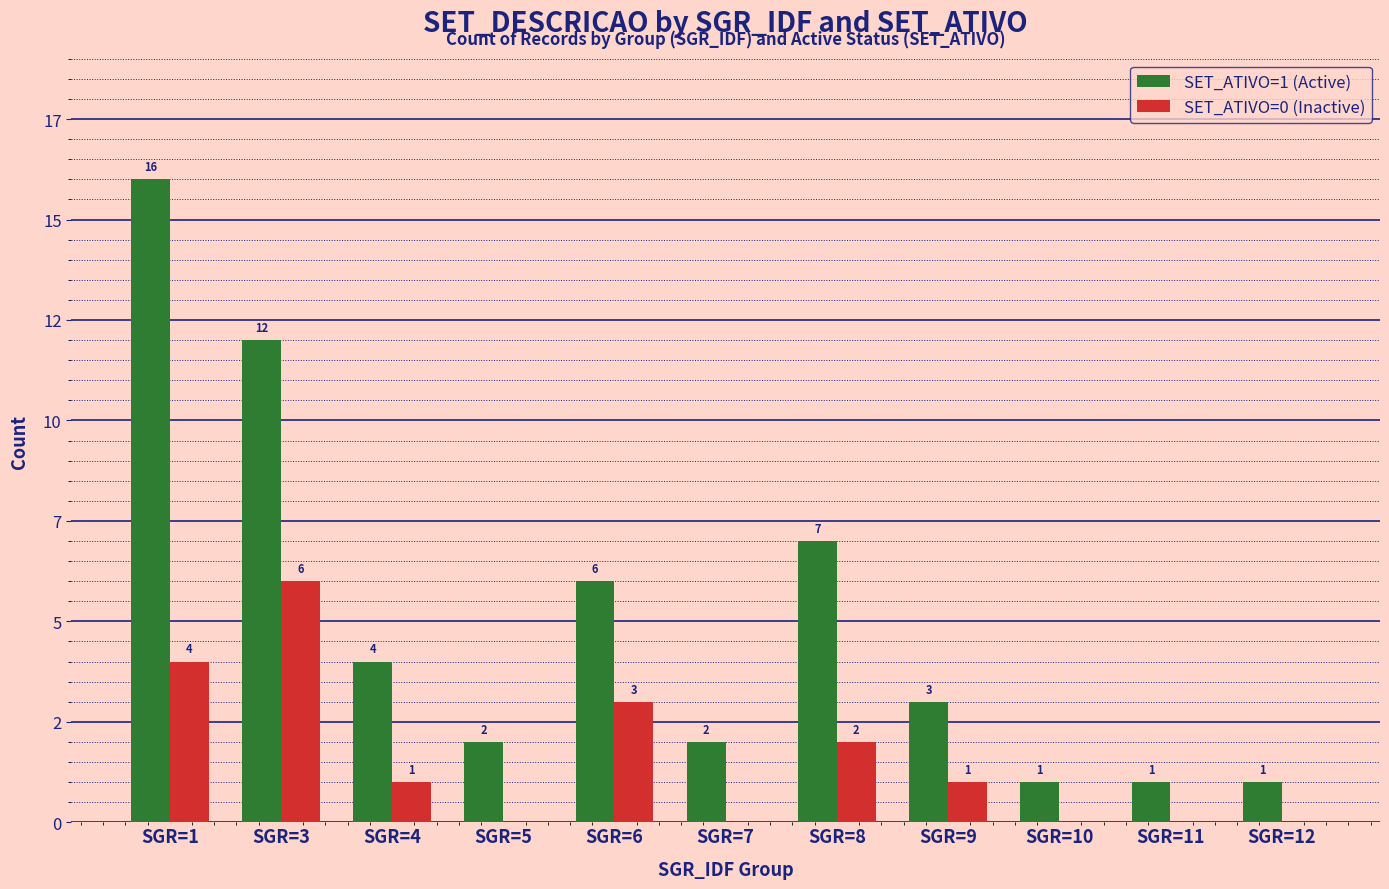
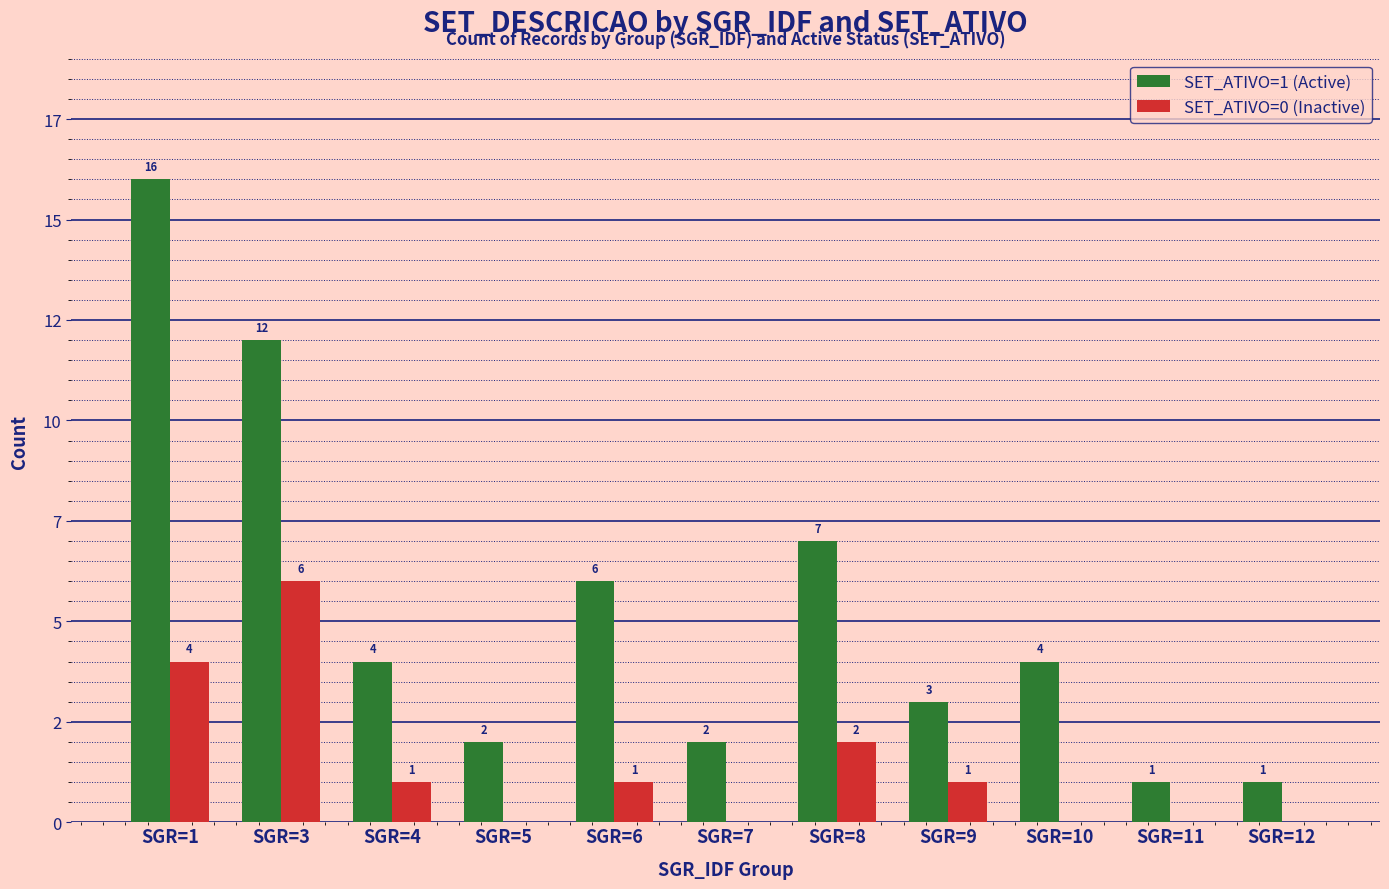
SET_ATIVO=0 (Inactive), SGR=6: 3 -> 1
SET_ATIVO=1 (Active), SGR=10: 1 -> 4
